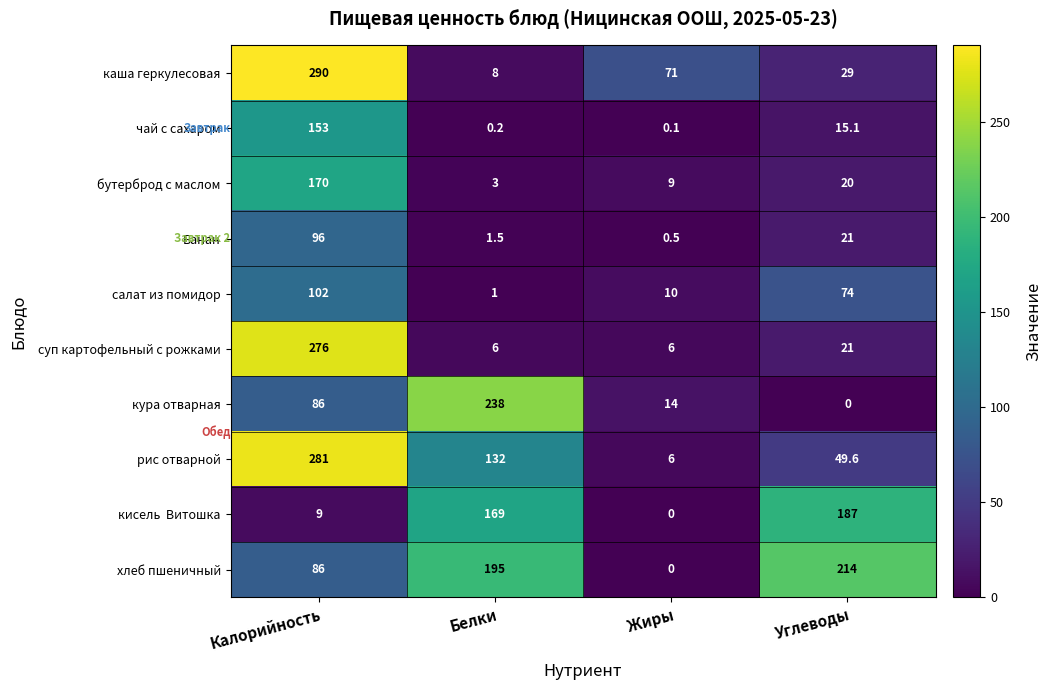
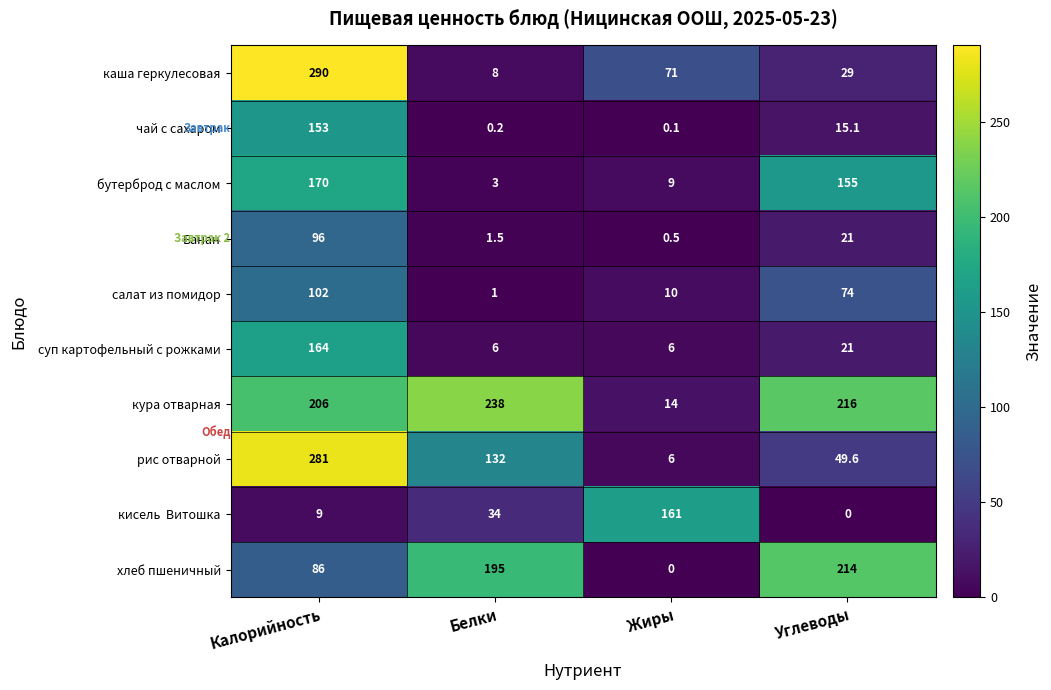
бутерброд с маслом, Углеводы: 20 -> 155
суп картофельный с рожками, Калорийность: 276 -> 164
кура отварная, Калорийность: 86 -> 206
кура отварная, Углеводы: 0 -> 216
кисель Витошка, Белки: 169 -> 34
кисель Витошка, Жиры: 0 -> 161
кисель Витошка, Углеводы: 187 -> 0
